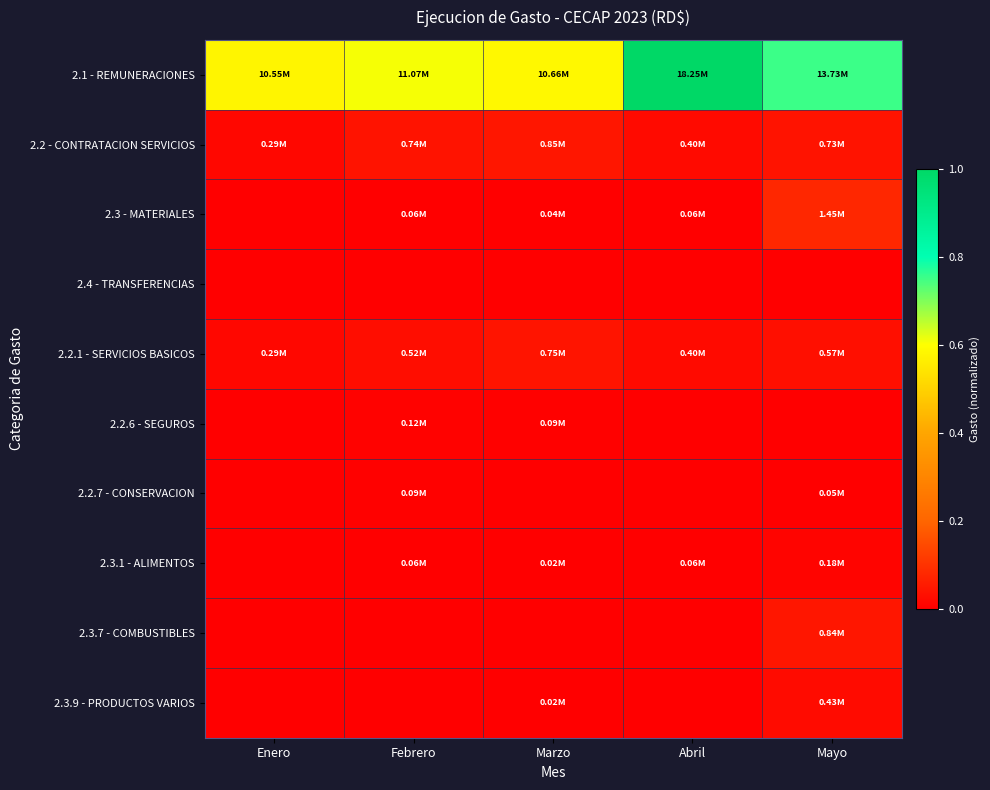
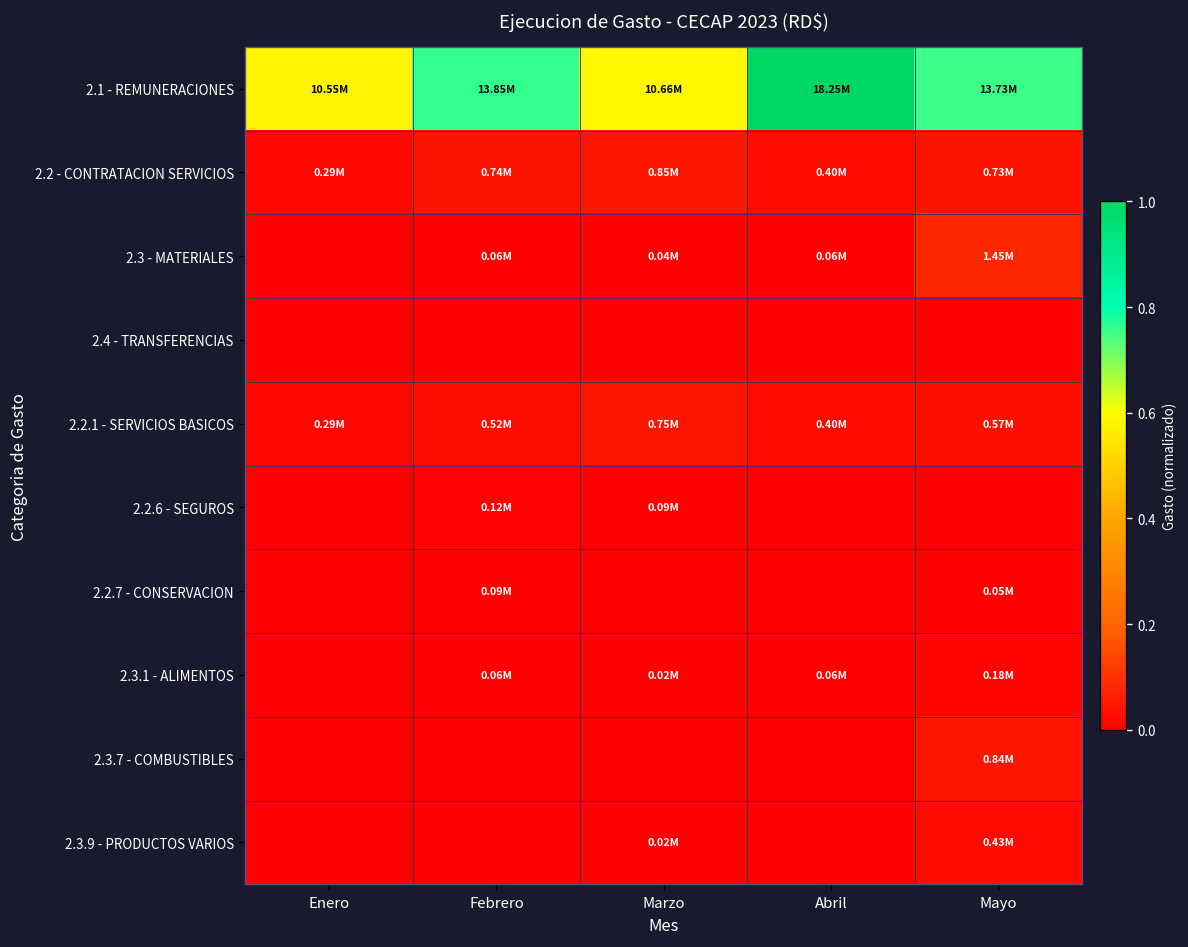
2.1 - REMUNERACIONES, Febrero: 11.07M -> 13.85M
